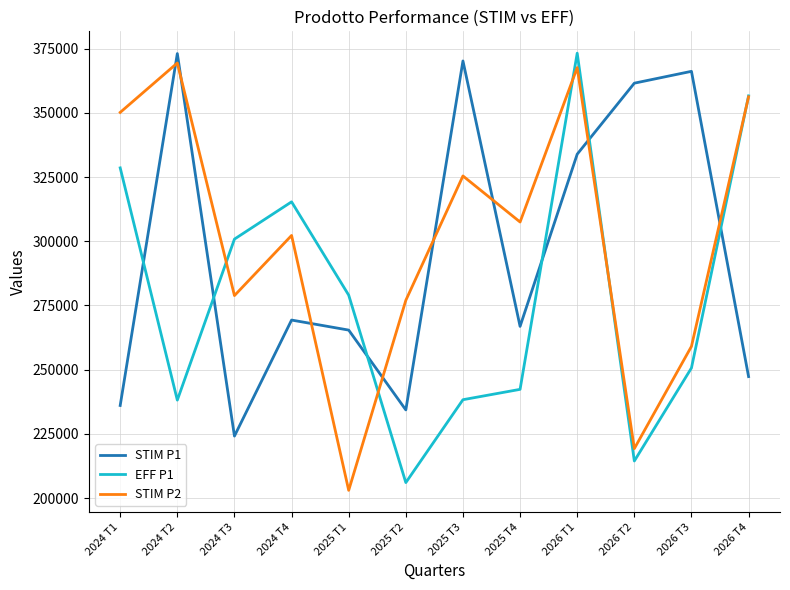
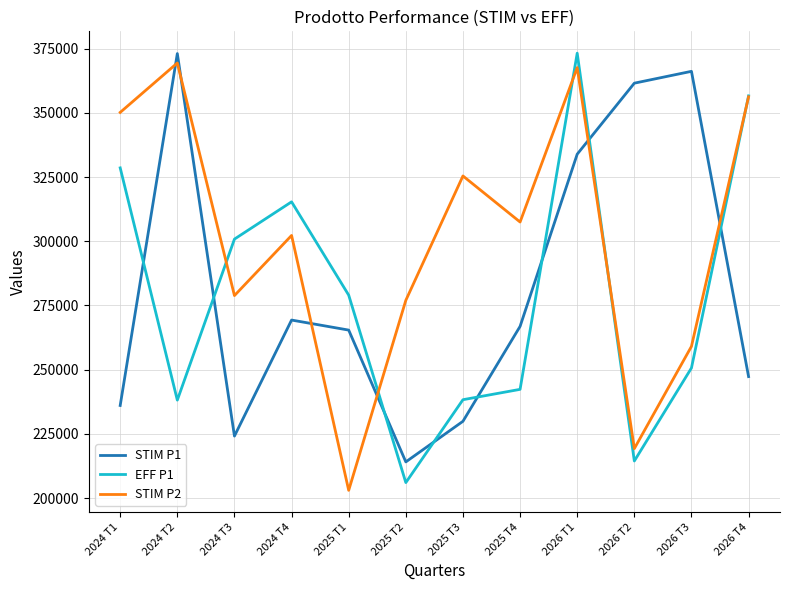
STIM P1, 2025 T2: 234000 -> 214000
STIM P1, 2025 T3: 370000 -> 230000
